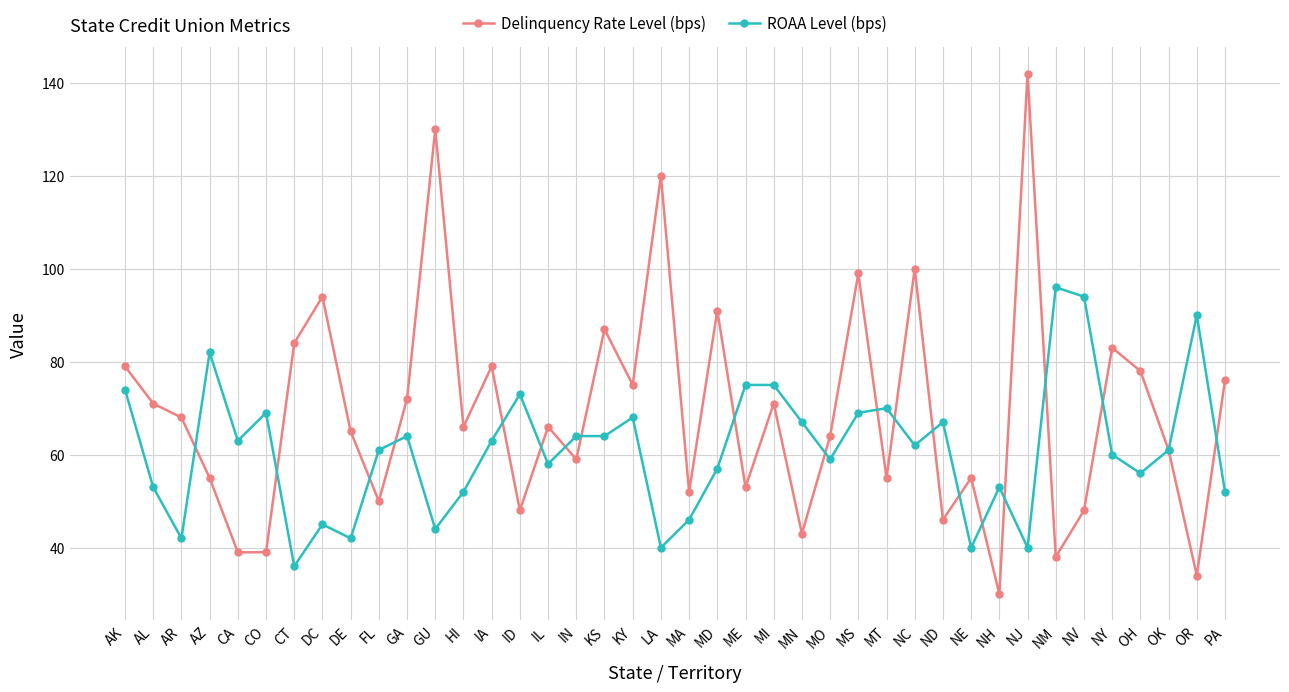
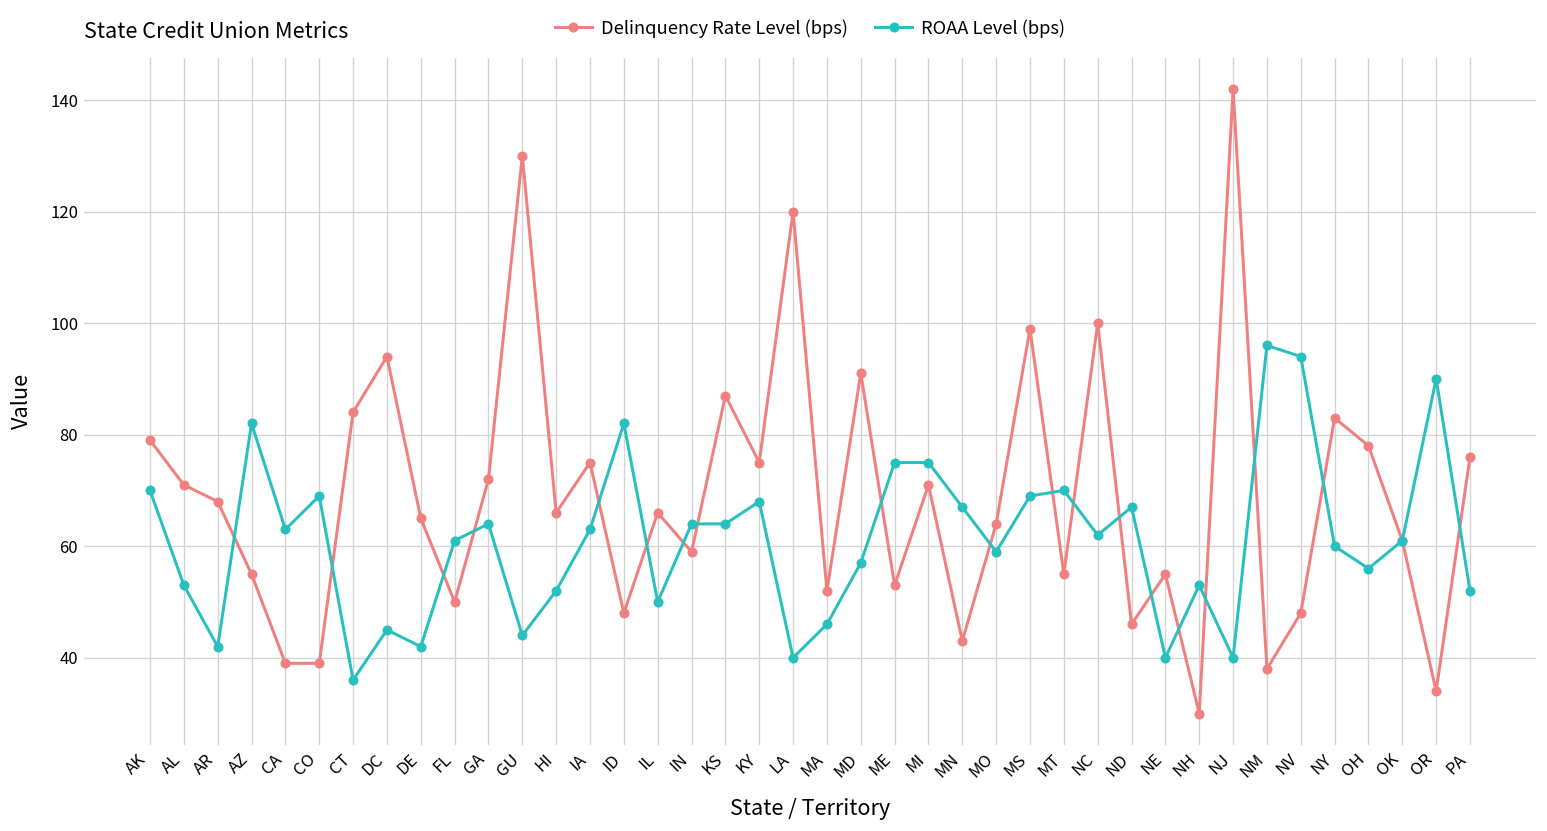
ROAA Level (bps), AK: 74 -> 70
Delinquency Rate Level (bps), IA: 79 -> 75
ROAA Level (bps), ID: 73 -> 82
ROAA Level (bps), IL: 58 -> 50
